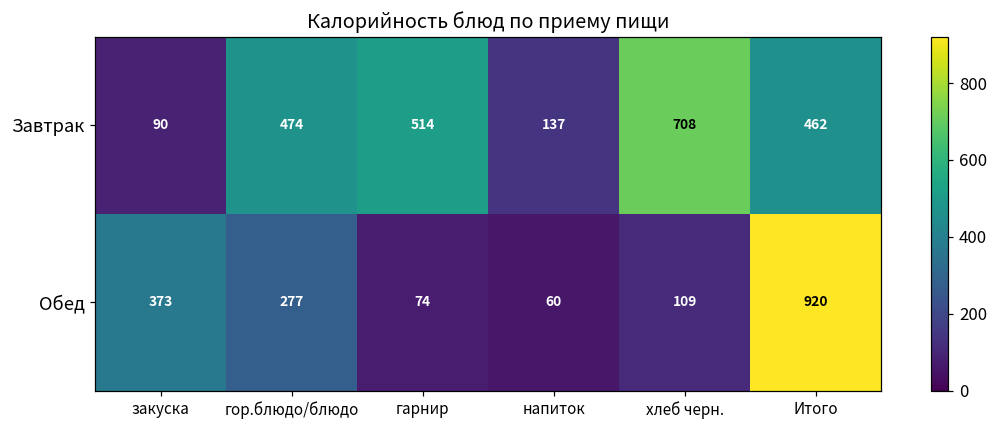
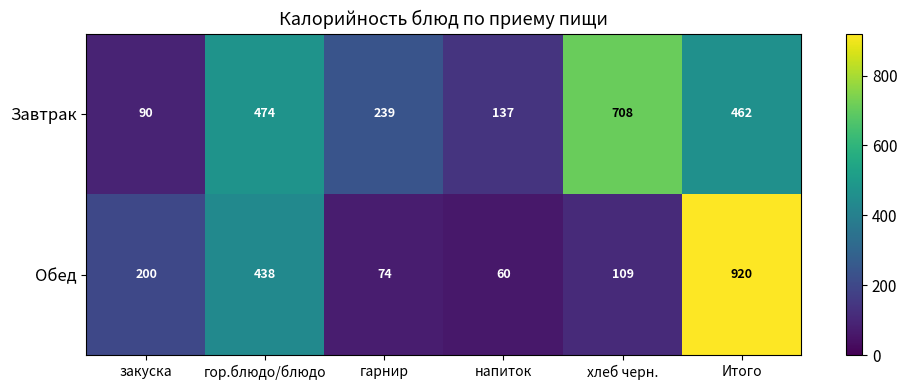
Завтрак, гарнир: 514 -> 239
Обед, закуска: 373 -> 200
Обед, гор.блюдо/блюдо: 277 -> 438
